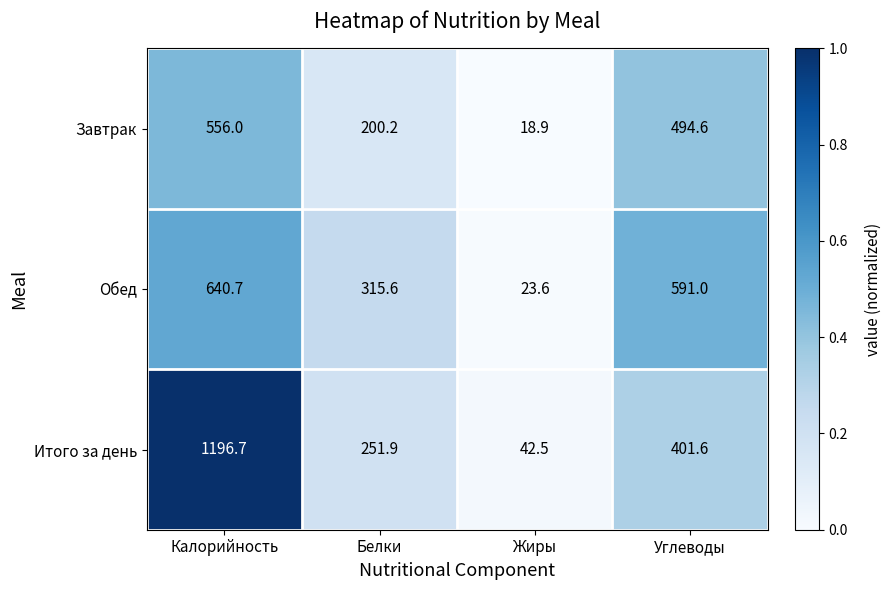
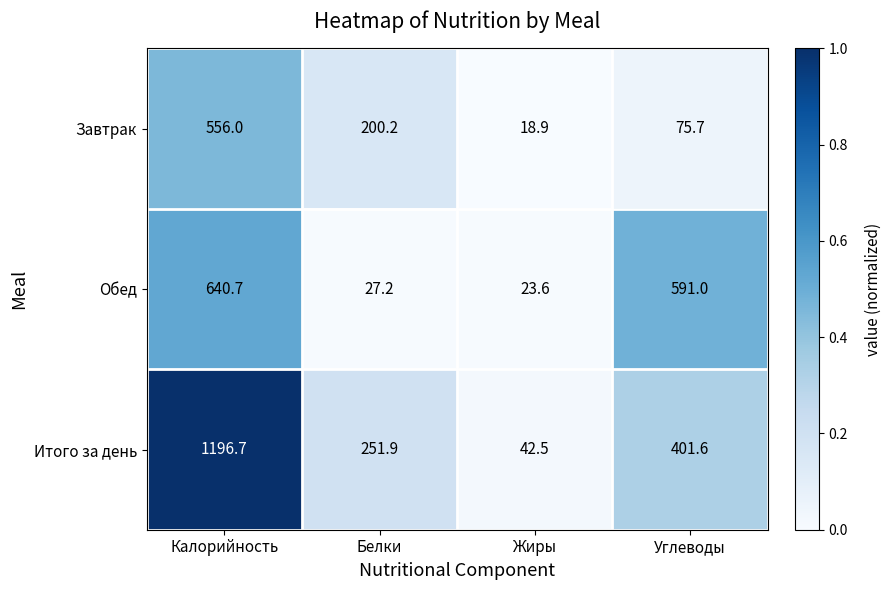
Завтрак, Углеводы: 494.6 -> 75.7
Обед, Белки: 315.6 -> 27.2
